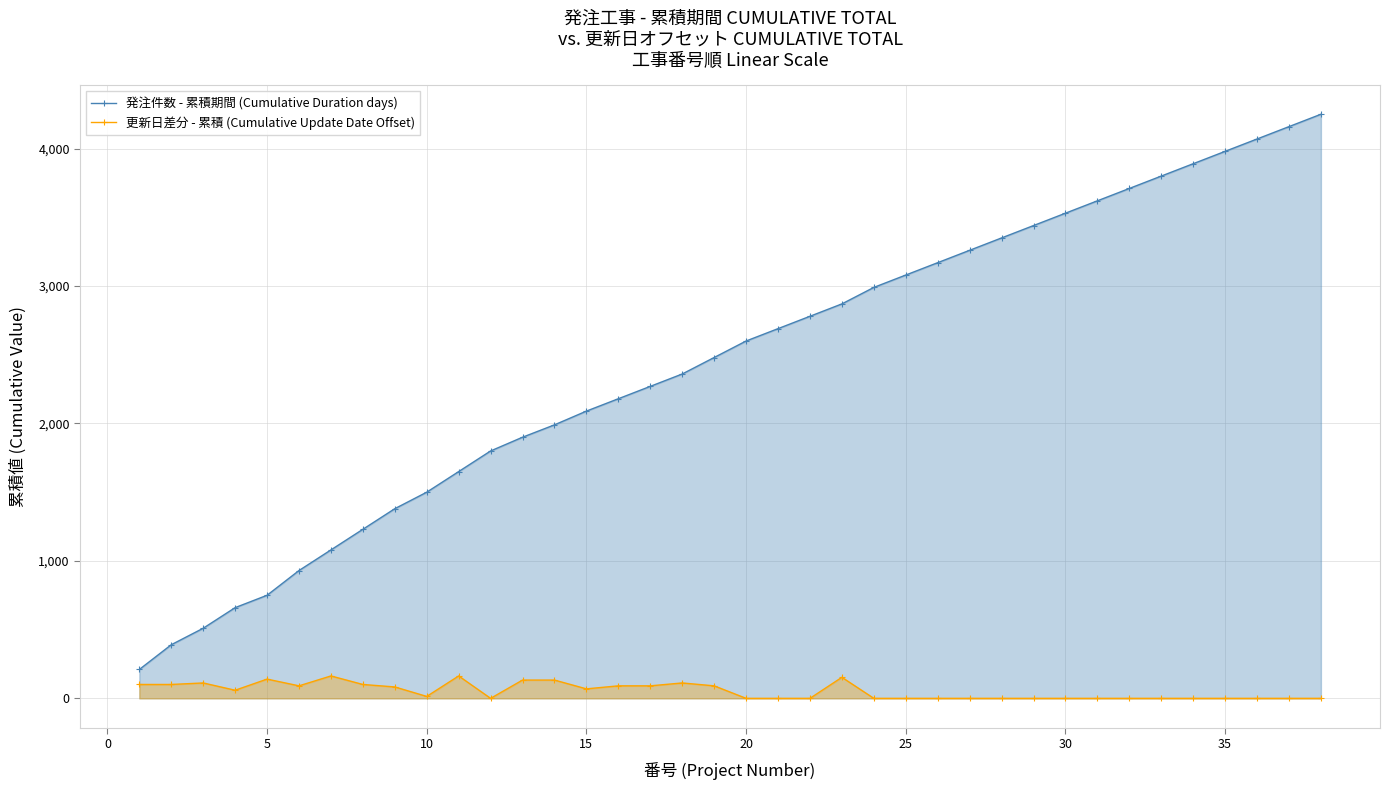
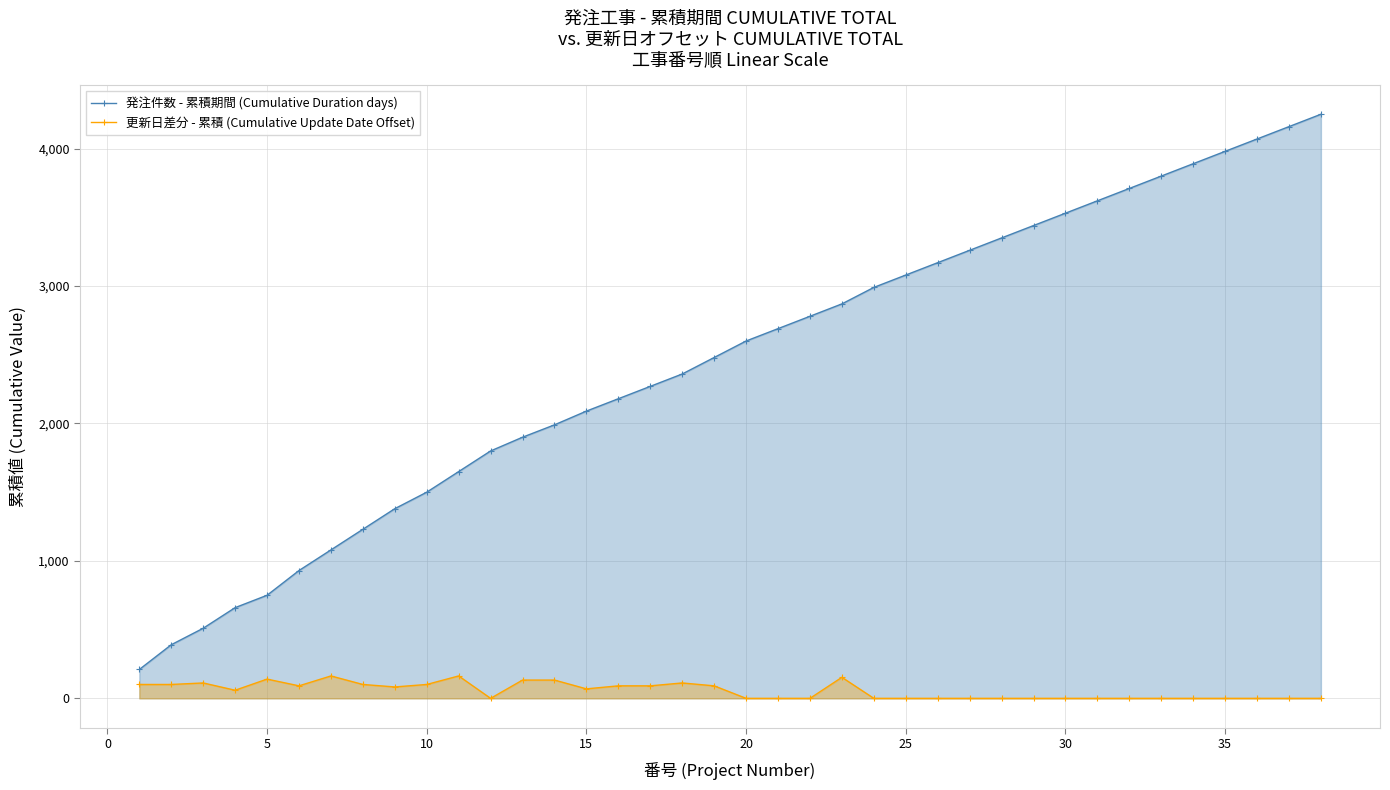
更新日差分 - 累積 (Cumulative Update Date Offset), 10: 10 -> 100
